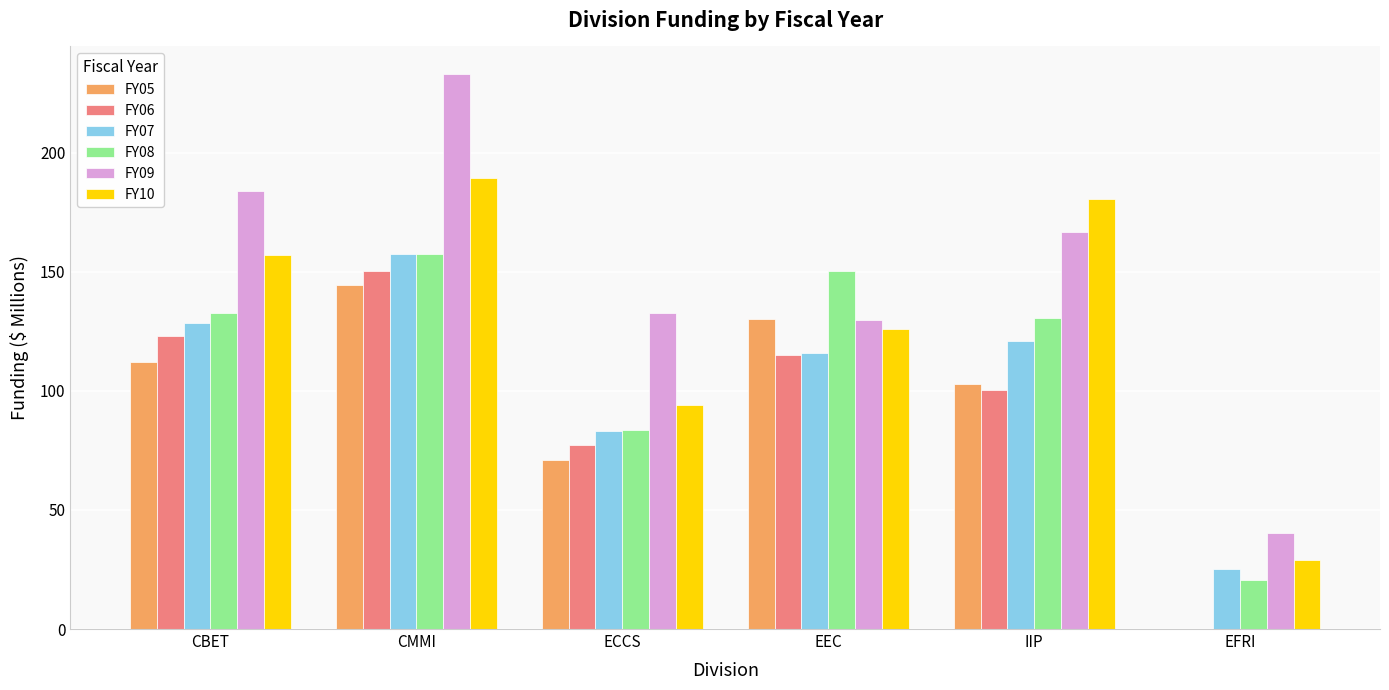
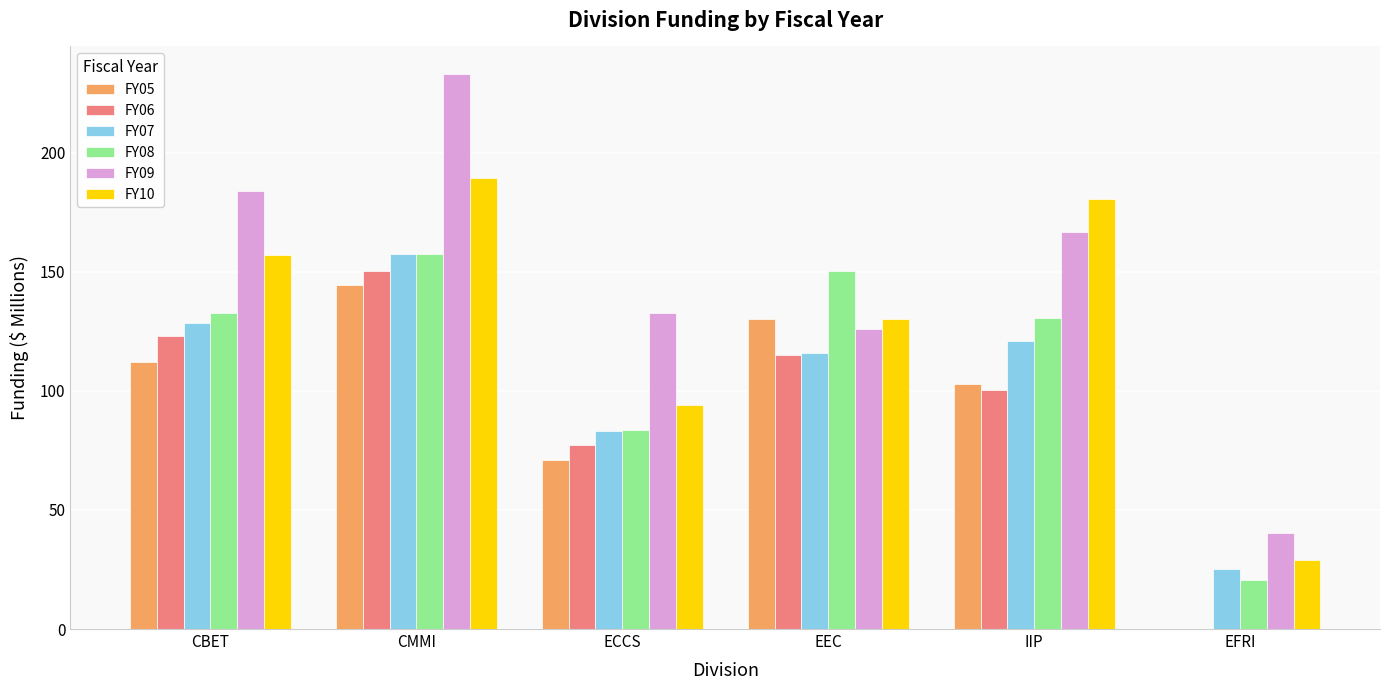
FY09, EEC: 130 -> 126
FY10, EEC: 126 -> 130
